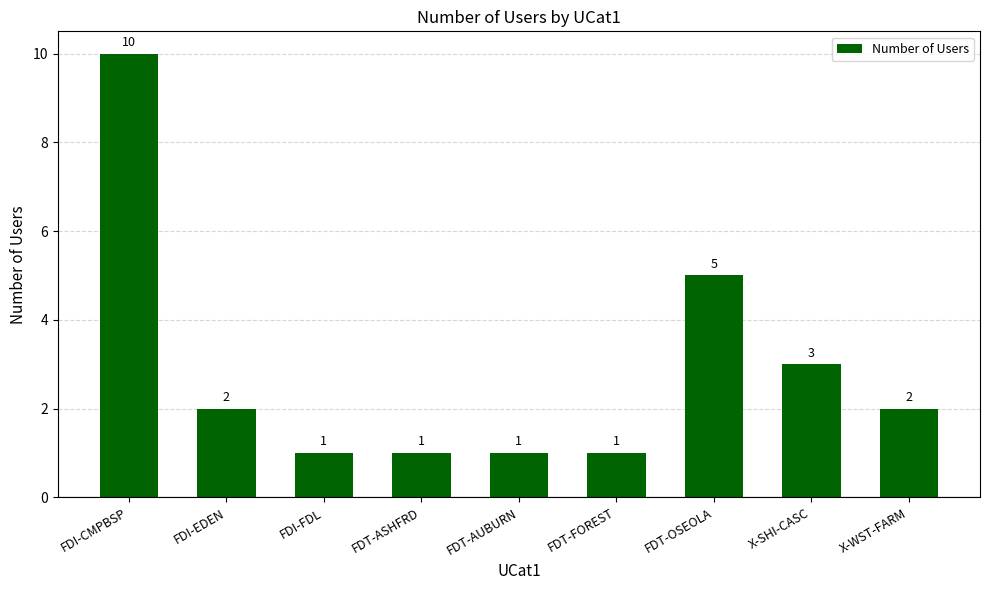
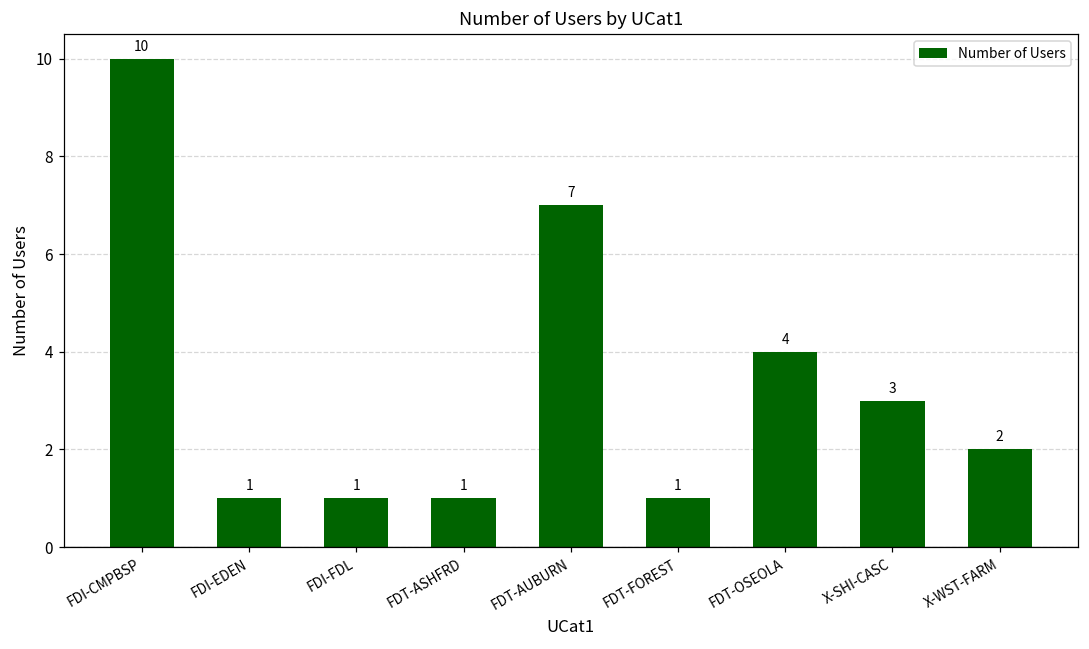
FDI-EDEN: 2 -> 1
FDT-AUBURN: 1 -> 7
FDT-OSEOLA: 5 -> 4
